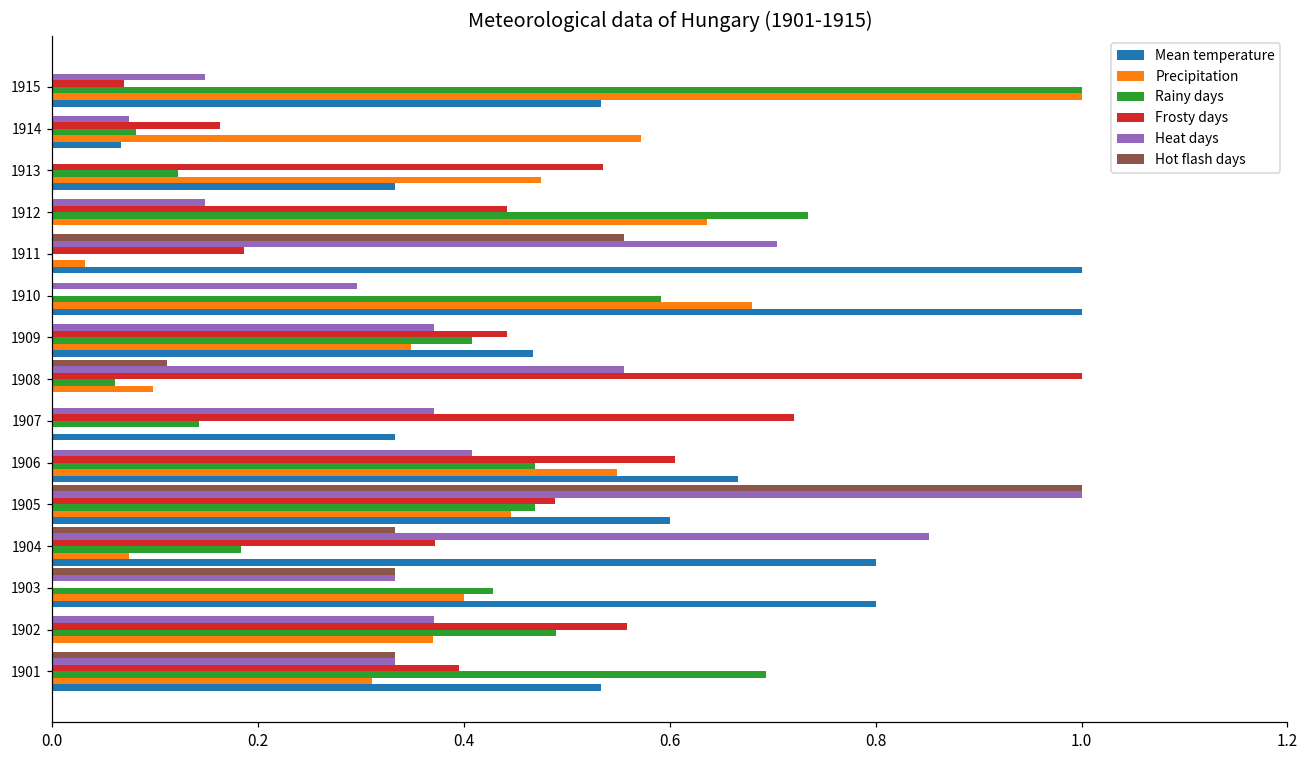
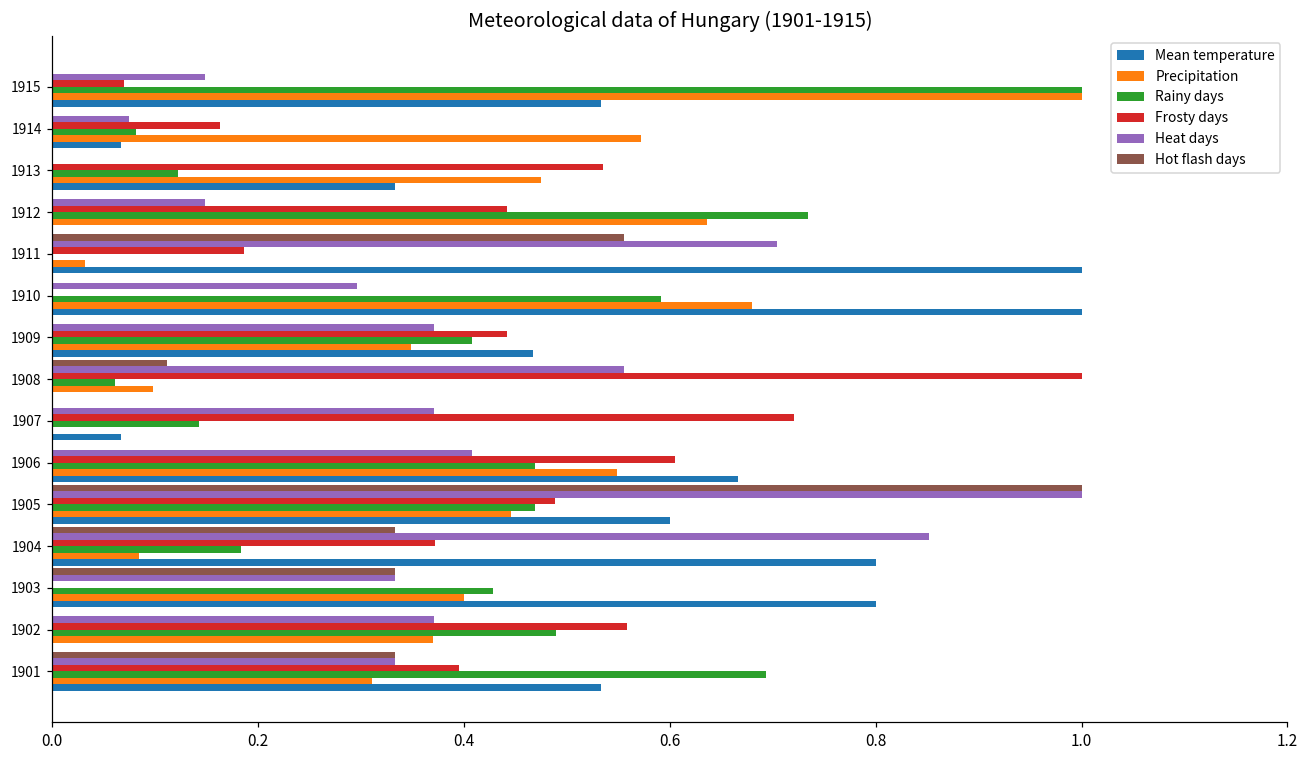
Mean temperature, 1907: 0.33 -> 0.07
Precipitation, 1904: 0.07 -> 0.08
